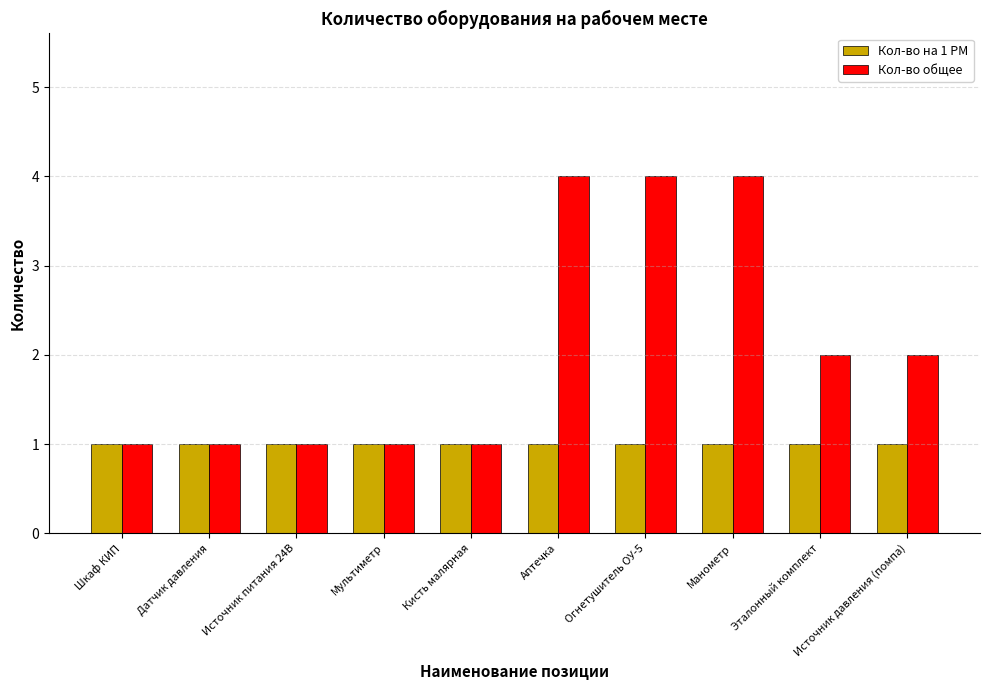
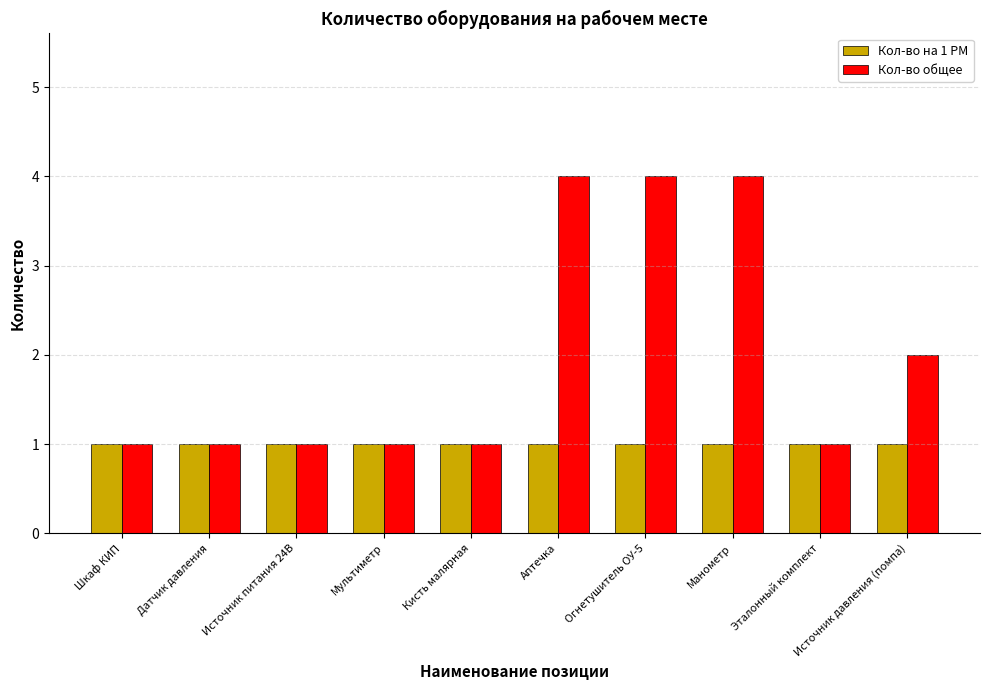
Кол-во общее, Эталонный комплект: 2 -> 1
